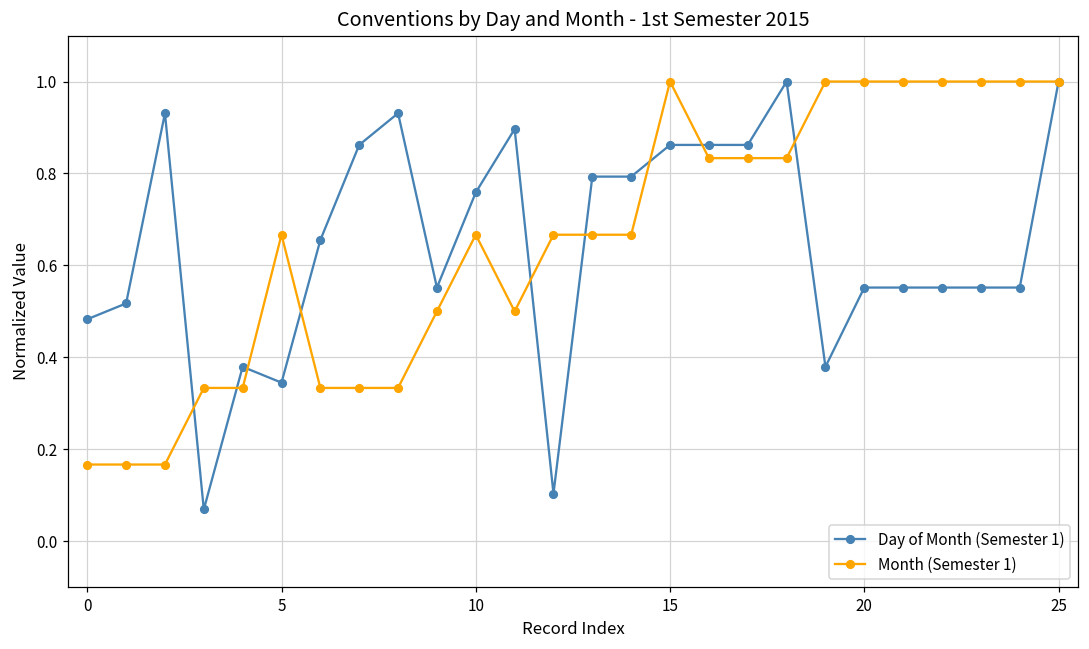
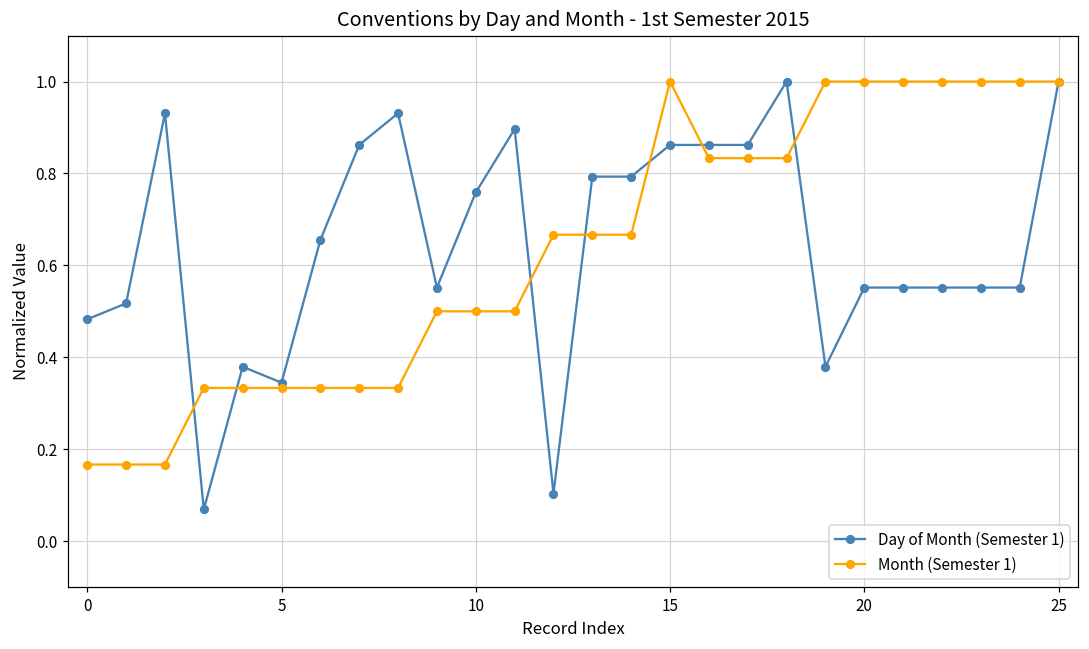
Month (Semester 1), 5: 0.67 -> 0.33
Month (Semester 1), 10: 0.67 -> 0.50
